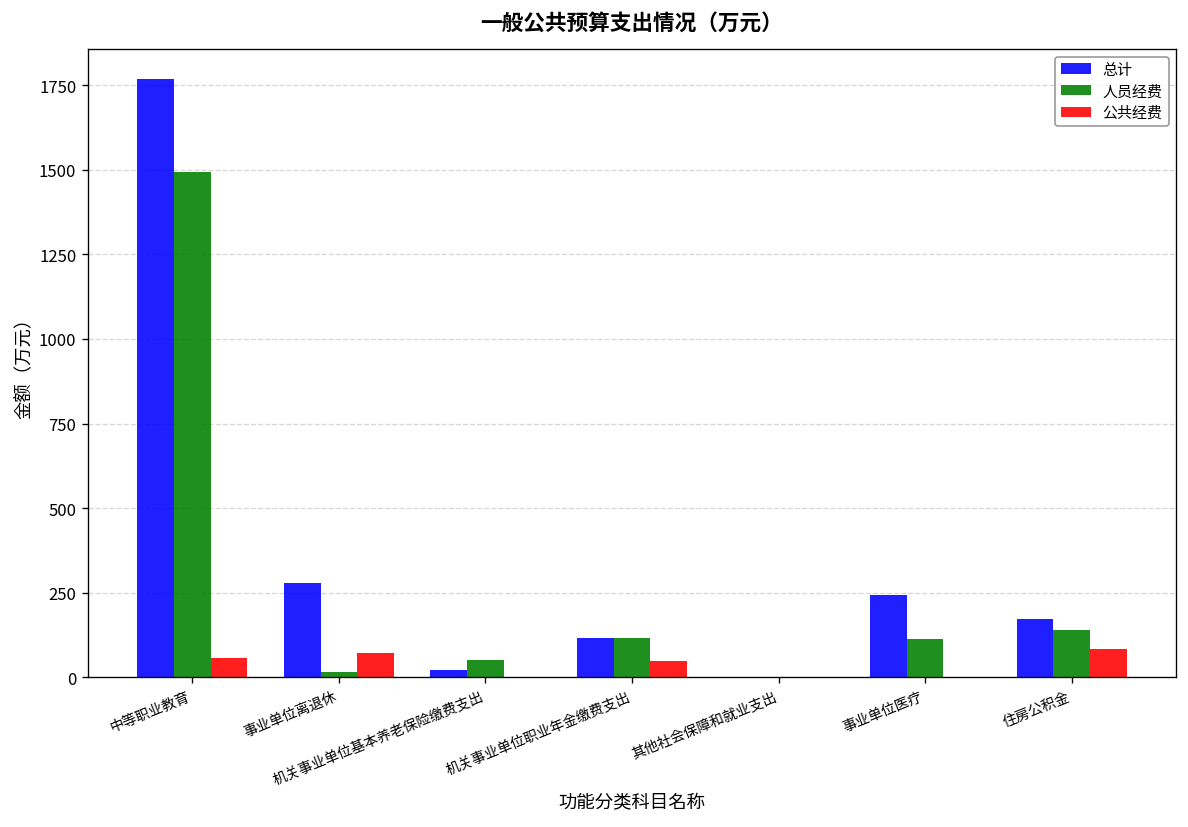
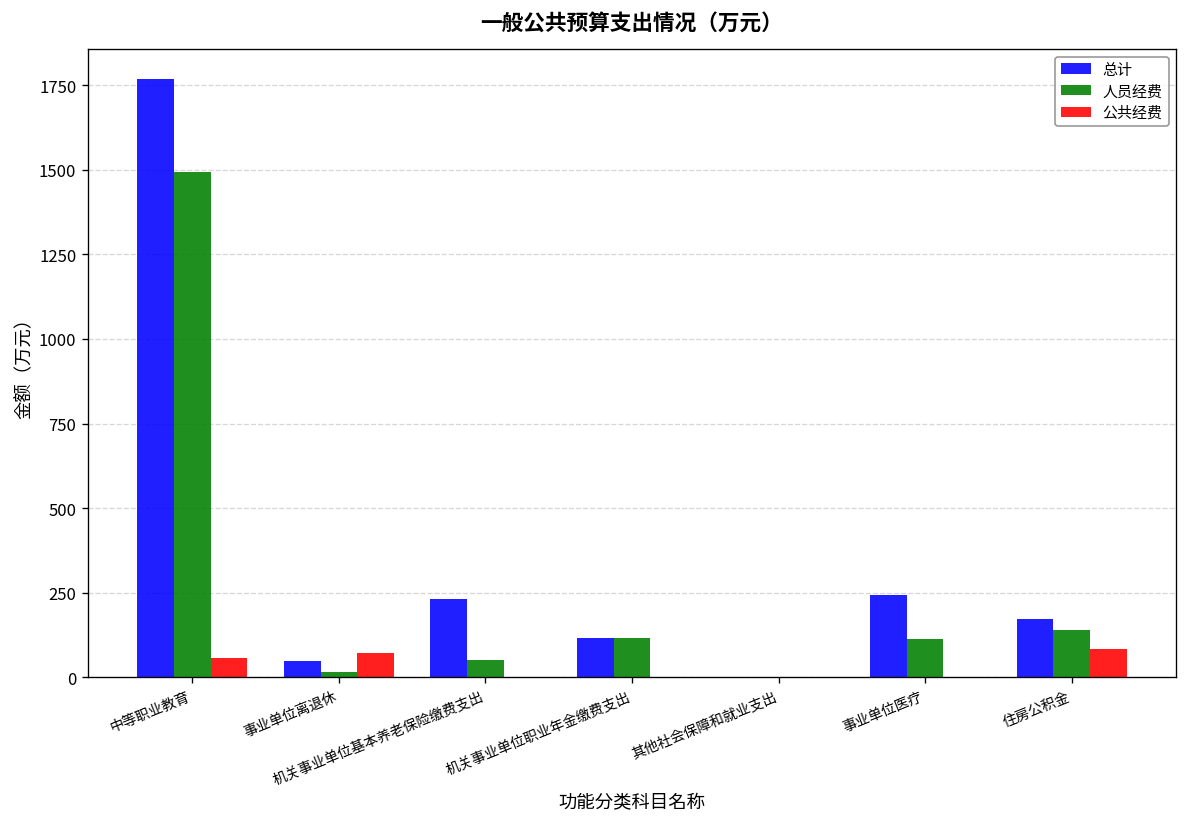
总计, 事业单位离退休: 280 -> 50
总计, 机关事业单位基本养老保险缴费支出: 20 -> 230
公共经费, 机关事业单位职业年金缴费支出: 50 -> 0
